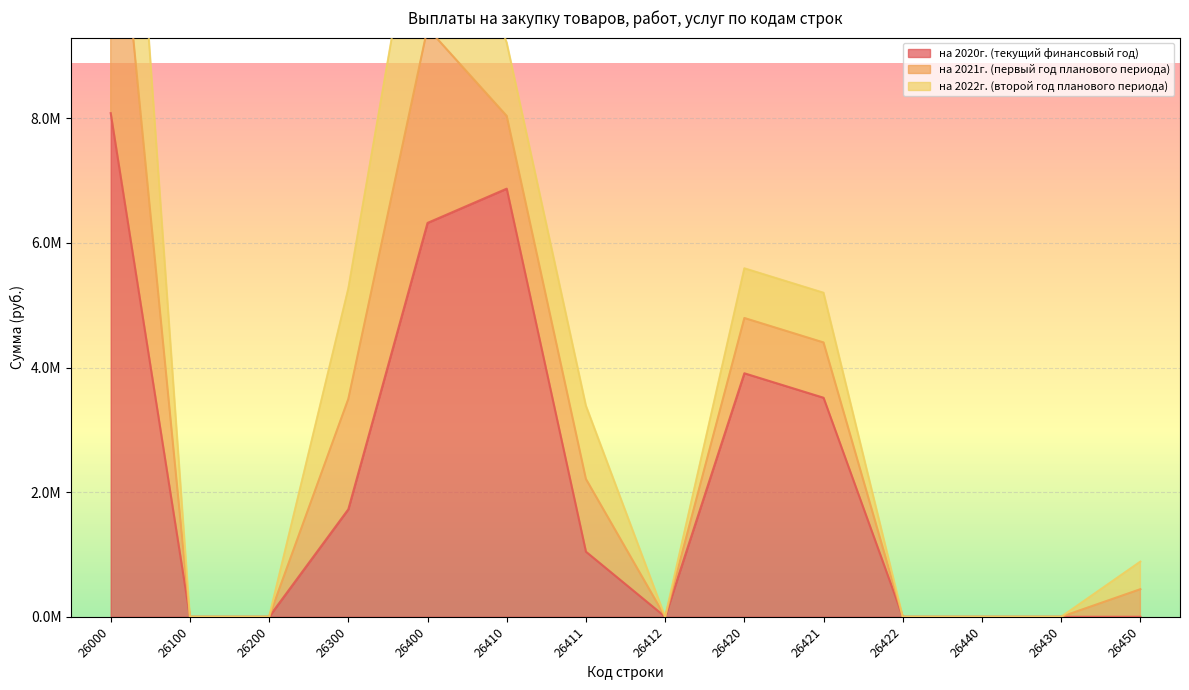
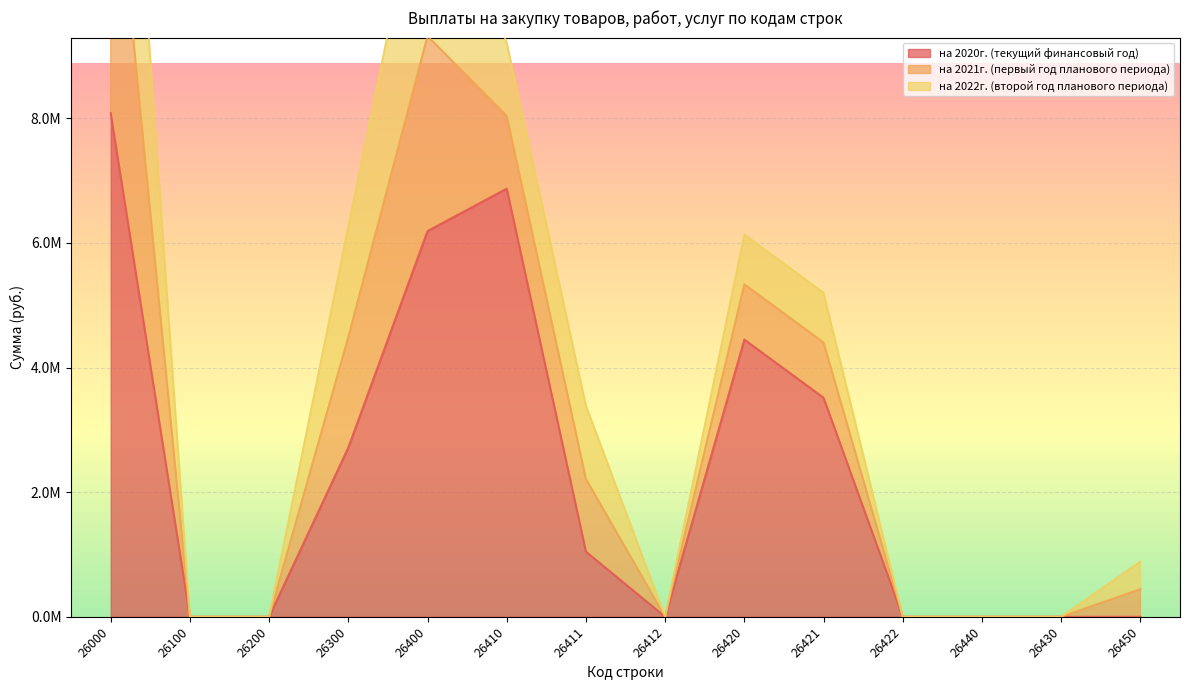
на 2020г. (текущий финансовый год), 26300: 1700000 -> 2700000
на 2020г. (текущий финансовый год), 26400: 6300000 -> 6200000
на 2020г. (текущий финансовый год), 26420: 3900000 -> 4400000
